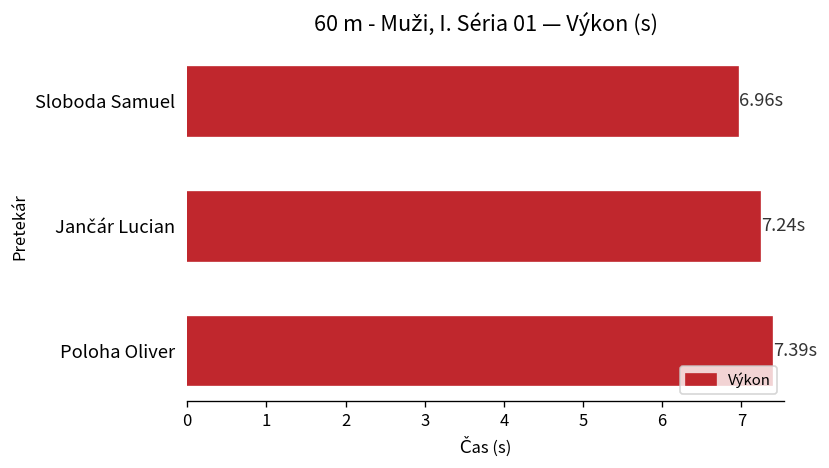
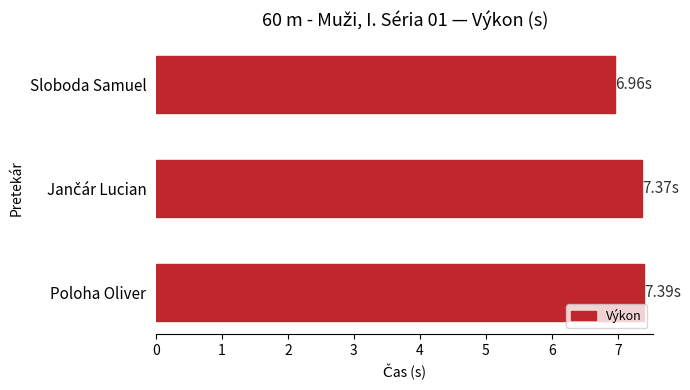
Jančár Lucian: 7.24s -> 7.37s
